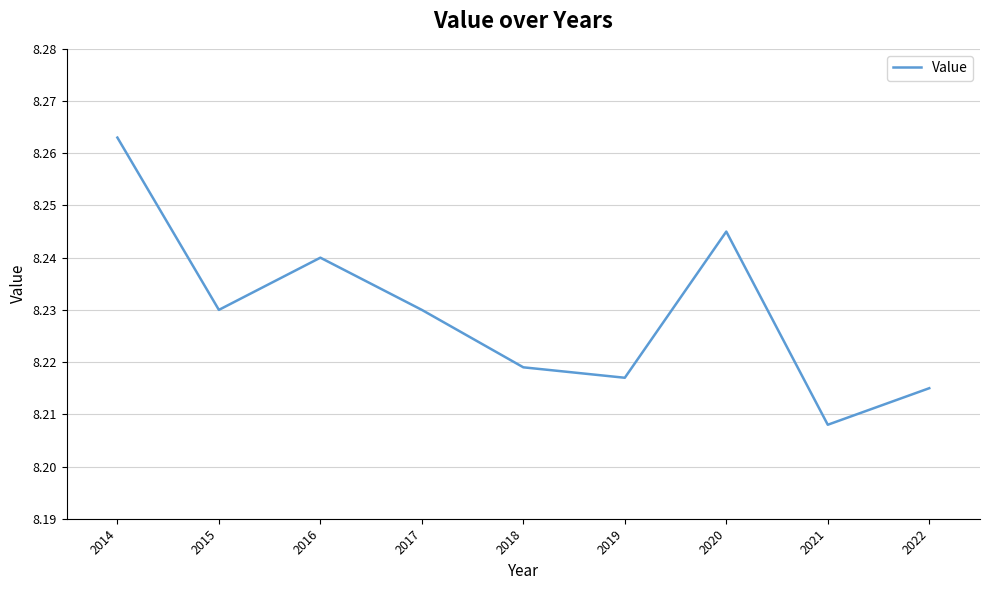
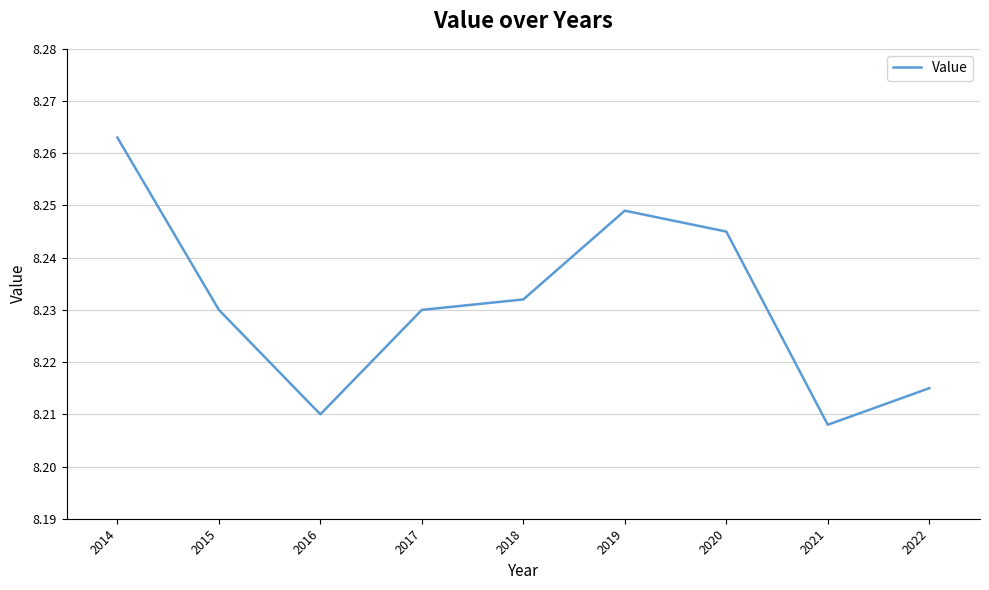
2016: 8.24 -> 8.21
2018: 8.219 -> 8.232
2019: 8.217 -> 8.249
